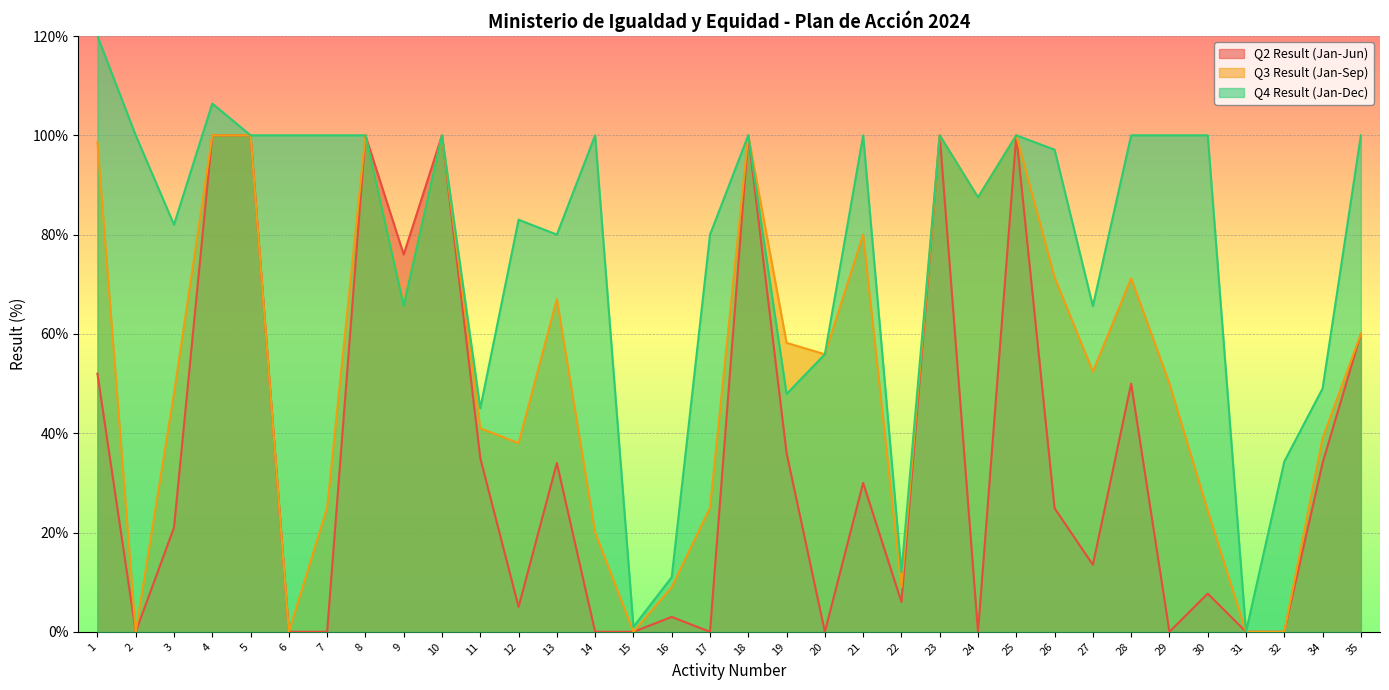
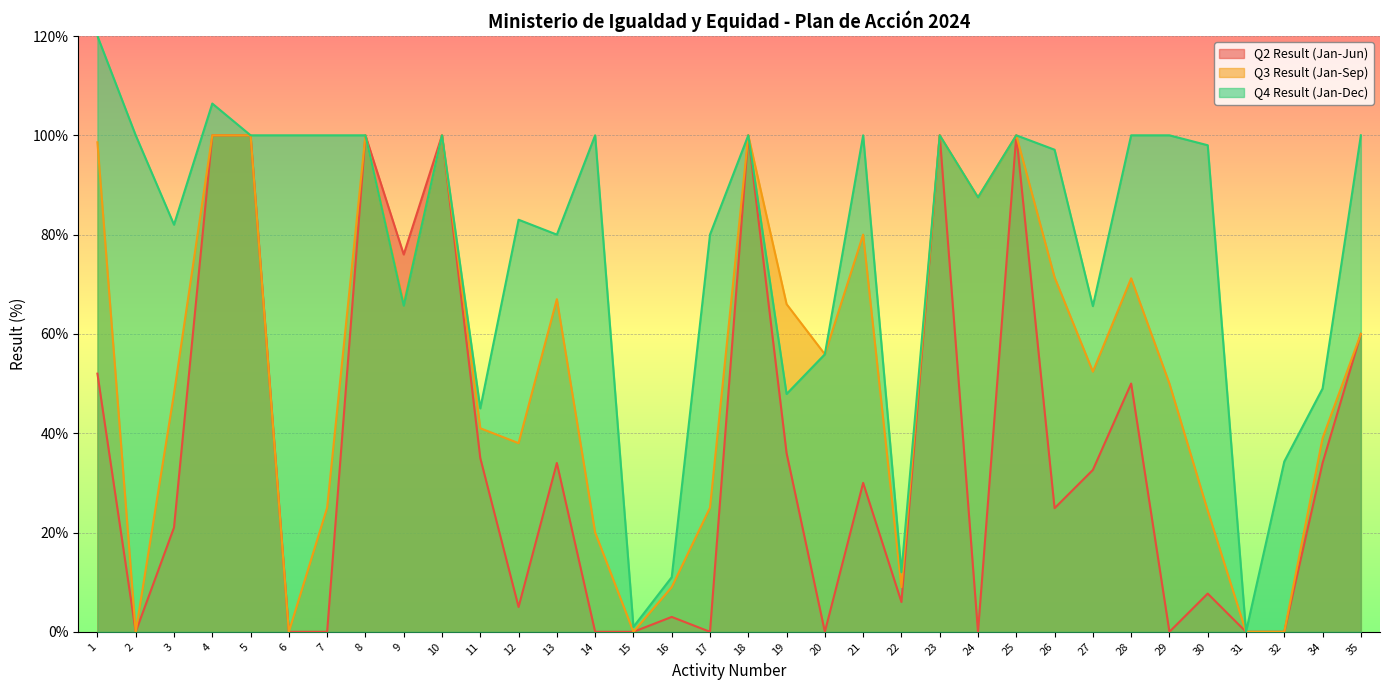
Q3 Result (Jan-Sep), 19: 58% -> 66%
Q2 Result (Jan-Jun), 27: 14% -> 33%
Q4 Result (Jan-Dec), 30: 100% -> 98%
